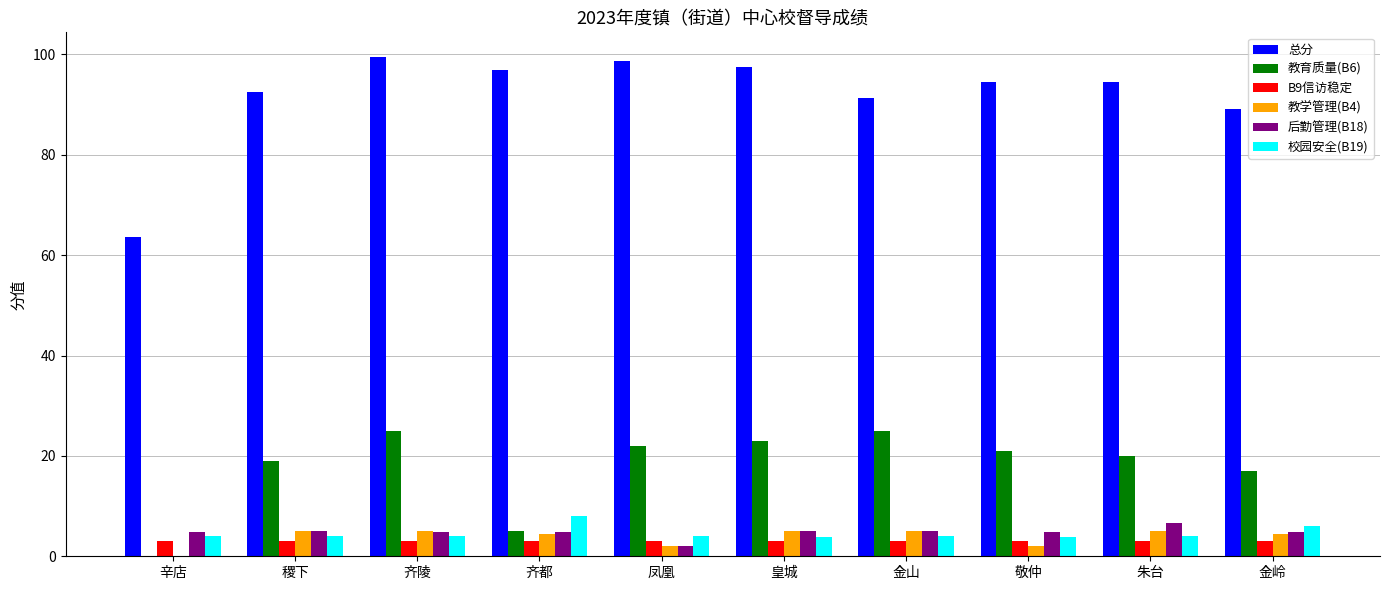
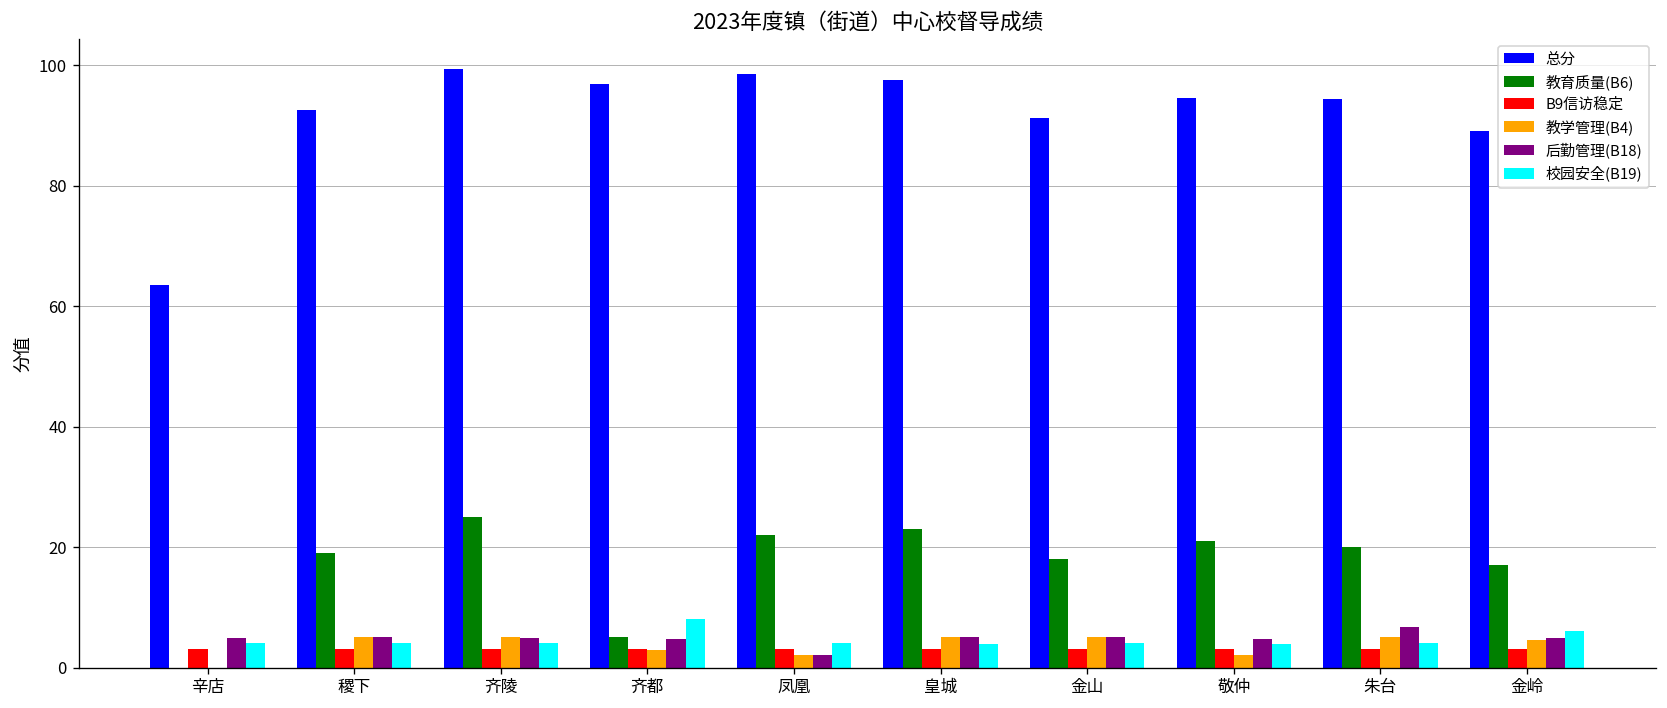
教学管理(B4), 齐都: 5 -> 3
教育质量(B6), 金山: 25 -> 18
